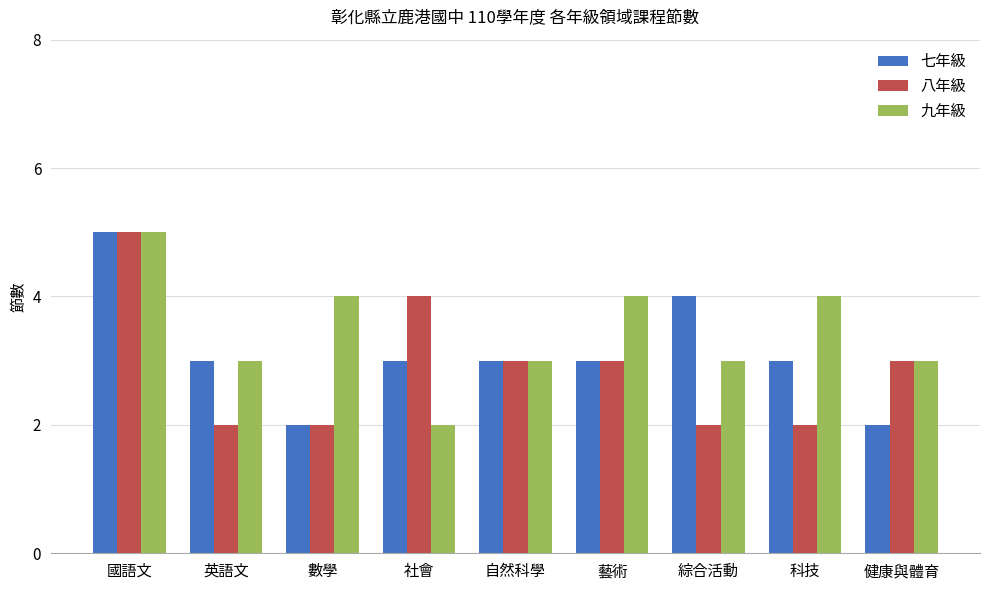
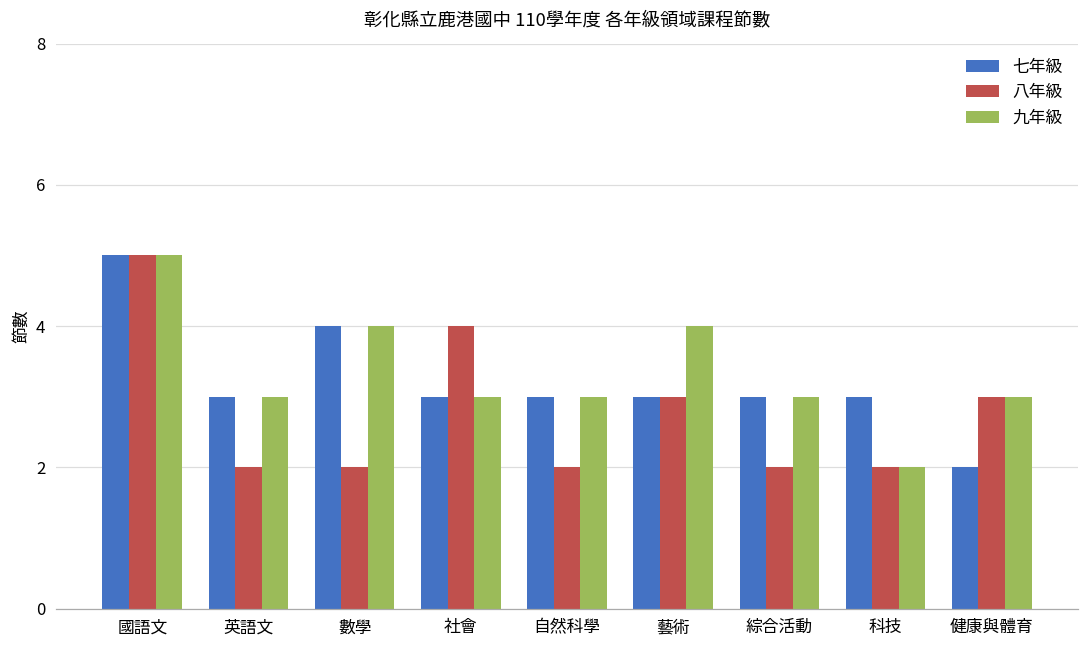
七年級, 數學: 2 -> 4
九年級, 社會: 2 -> 3
八年級, 自然科學: 3 -> 2
七年級, 綜合活動: 4 -> 3
九年級, 科技: 4 -> 2
